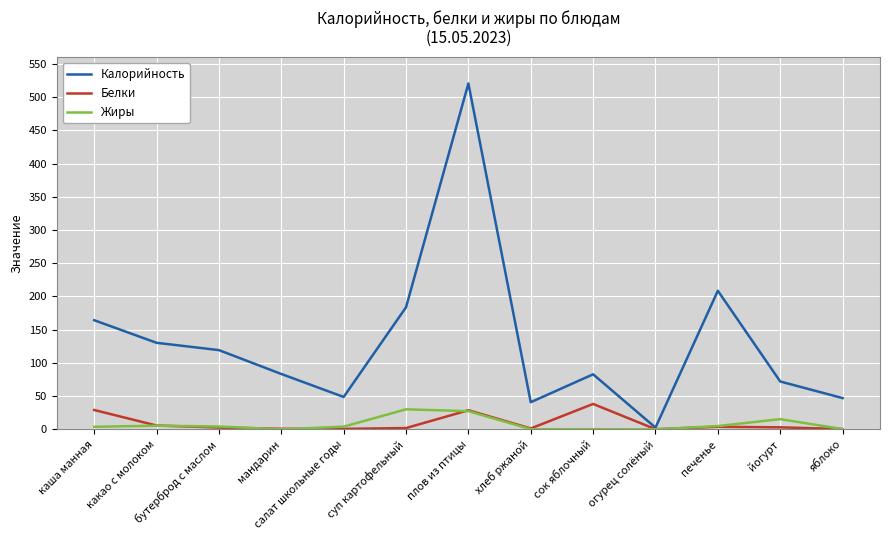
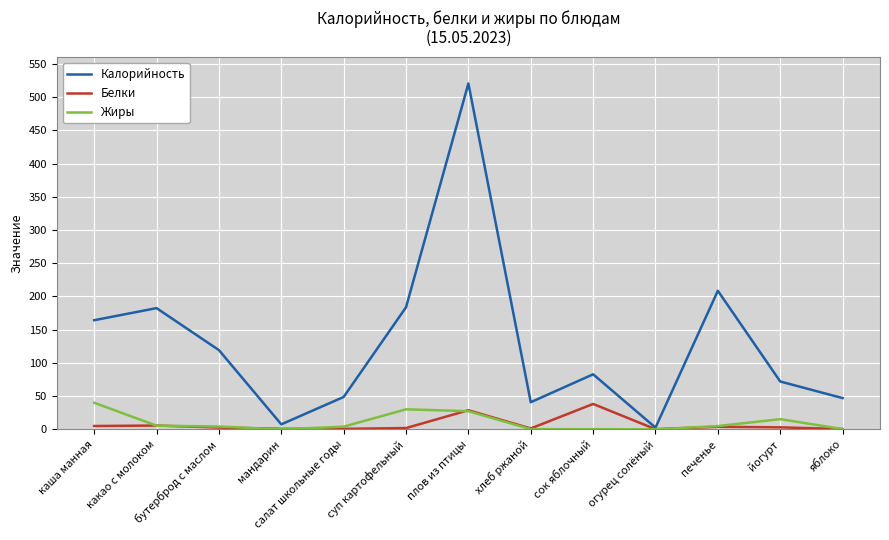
Белки, каша манная: 30 -> 10
Жиры, каша манная: 0 -> 40
Калорийность, какао с молоком: 130 -> 180
Калорийность, мандарин: 80 -> 10
